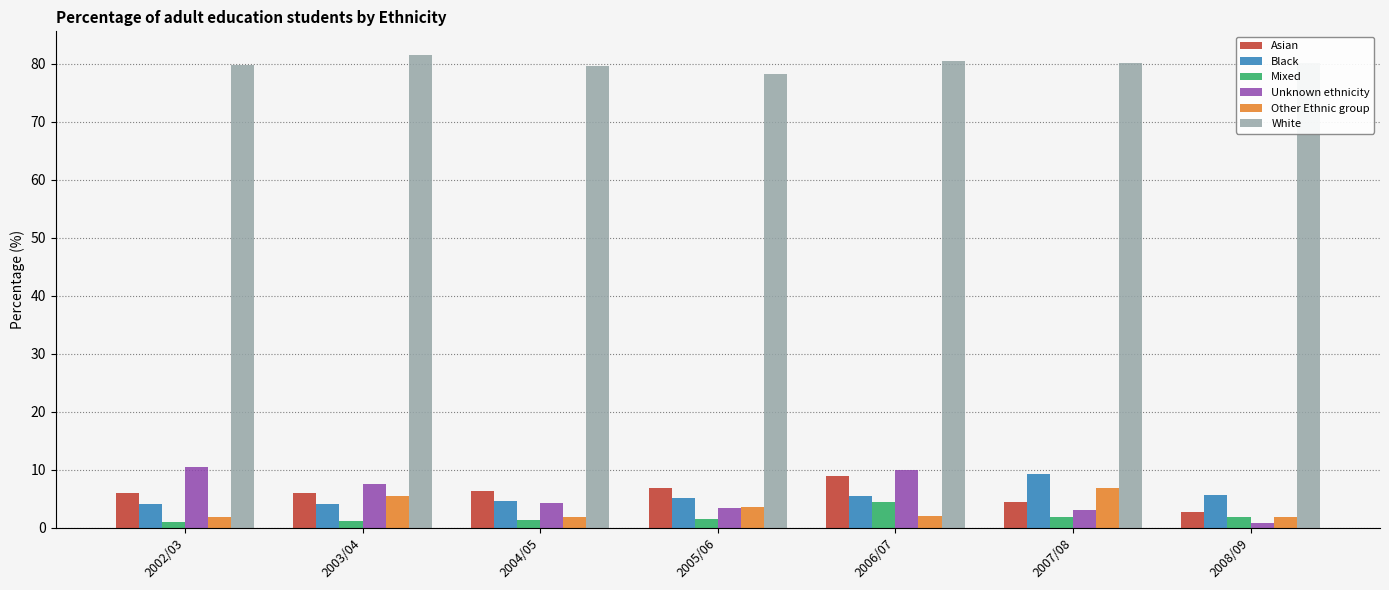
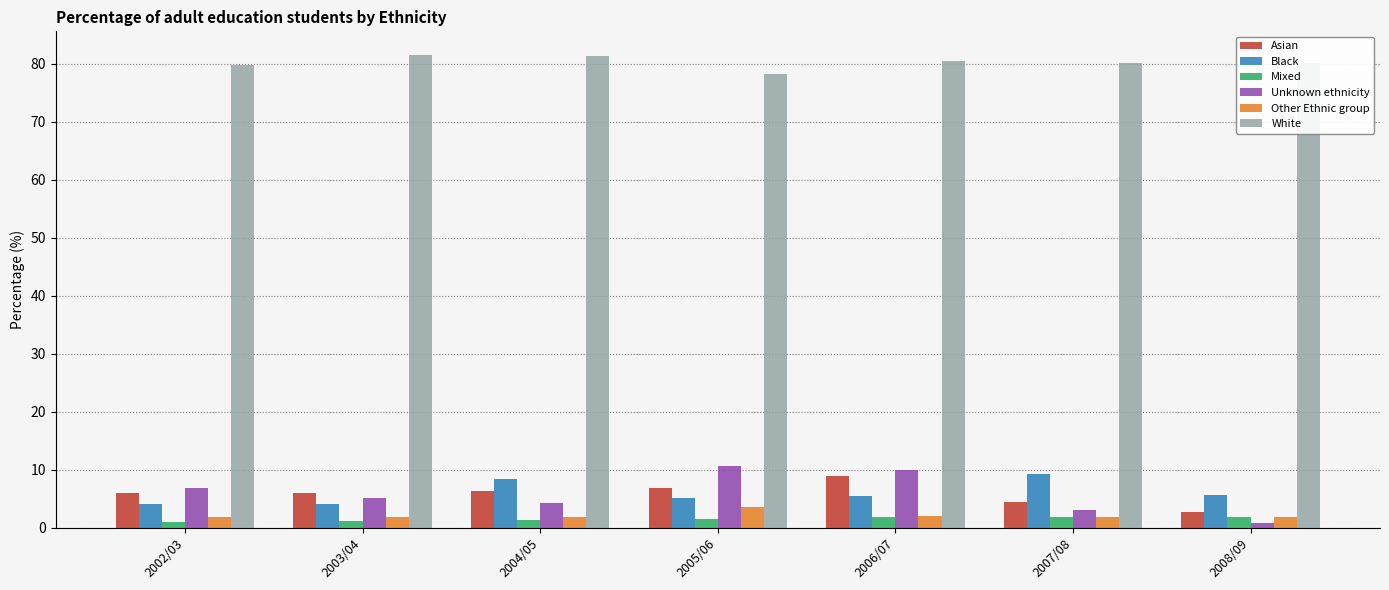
Unknown ethnicity, 2002/03: 11 -> 7
Unknown ethnicity, 2003/04: 8 -> 5
Other Ethnic group, 2003/04: 6 -> 2
Black, 2004/05: 5 -> 9
White, 2004/05: 80 -> 81
Unknown ethnicity, 2005/06: 4 -> 11
Mixed, 2006/07: 4 -> 2
Other Ethnic group, 2007/08: 7 -> 2
